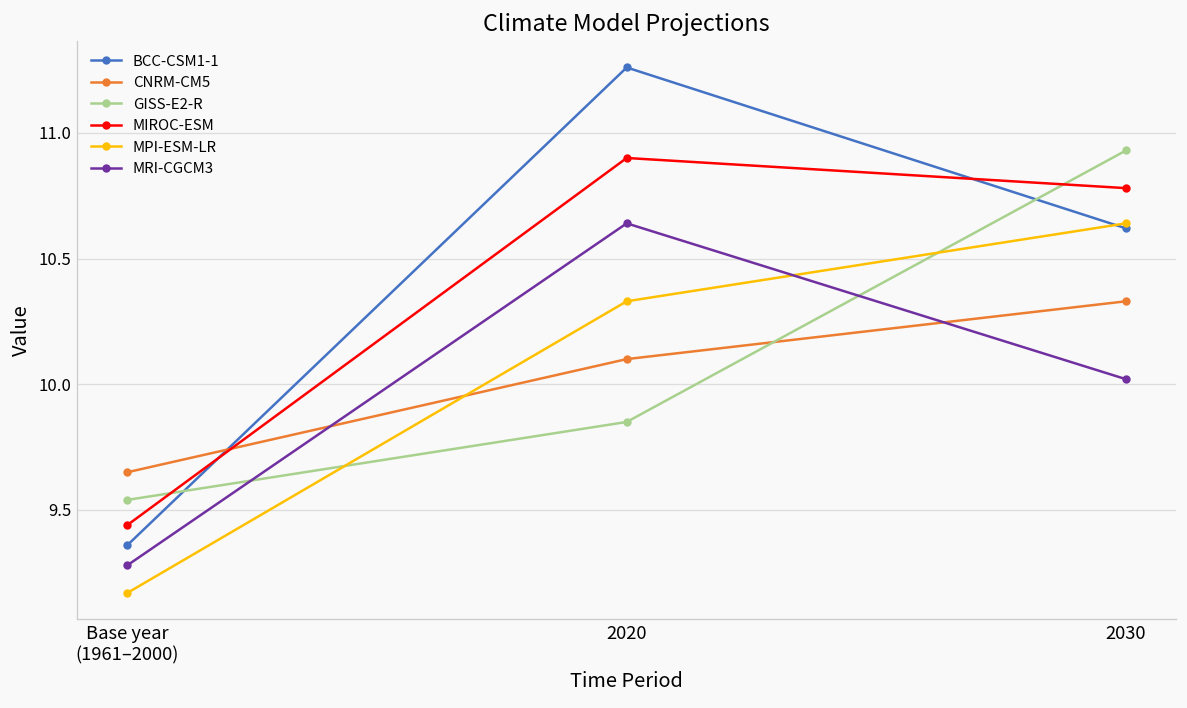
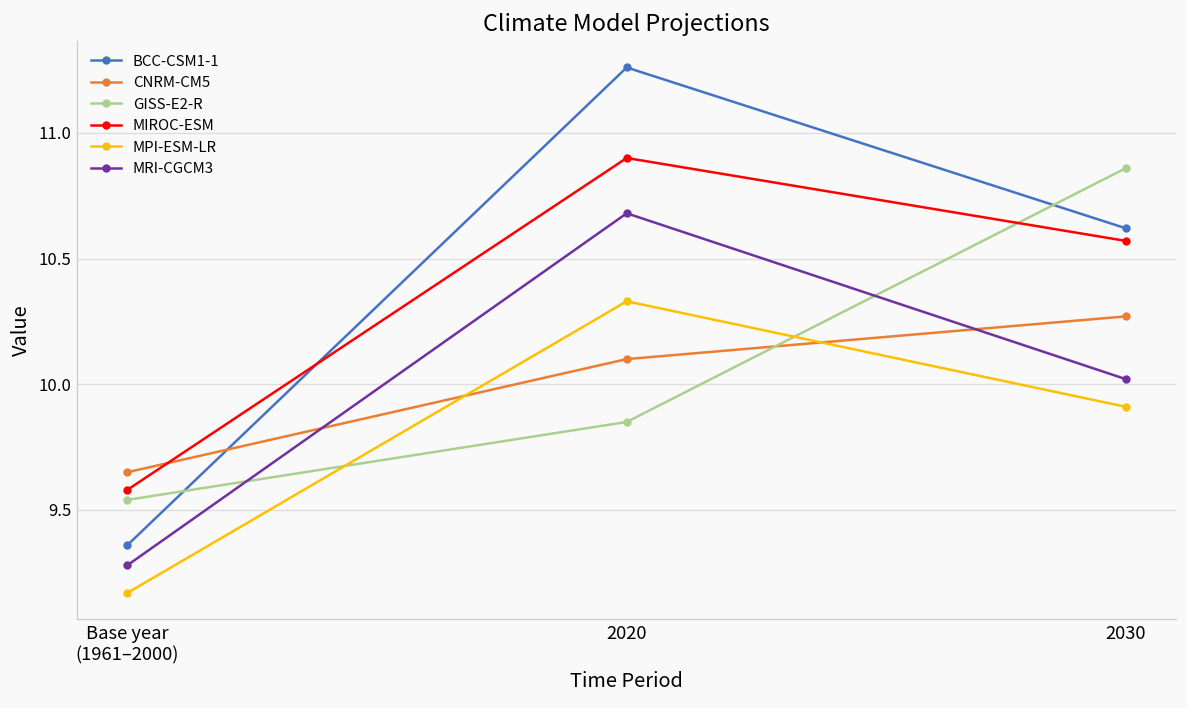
MIROC-ESM, Base year (1961–2000): 9.44 -> 9.58
MRI-CGCM3, 2020: 10.64 -> 10.68
CNRM-CM5, 2030: 10.33 -> 10.27
GISS-E2-R, 2030: 10.93 -> 10.86
MIROC-ESM, 2030: 10.78 -> 10.57
MPI-ESM-LR, 2030: 10.64 -> 9.91
